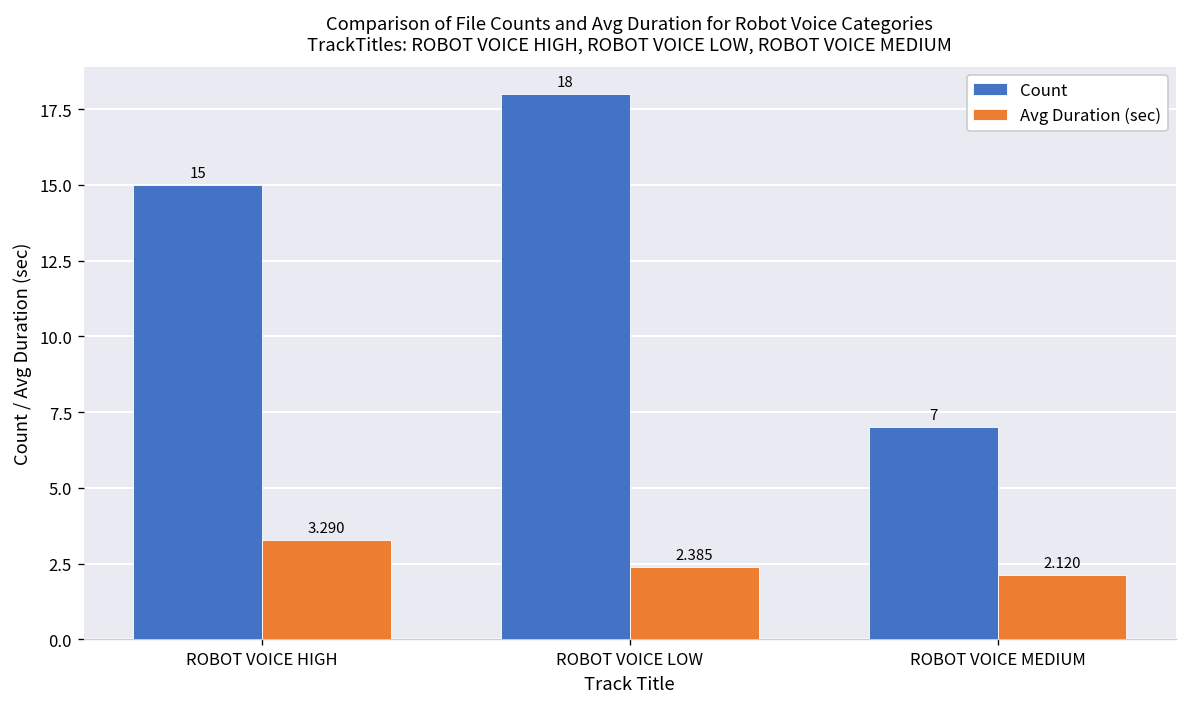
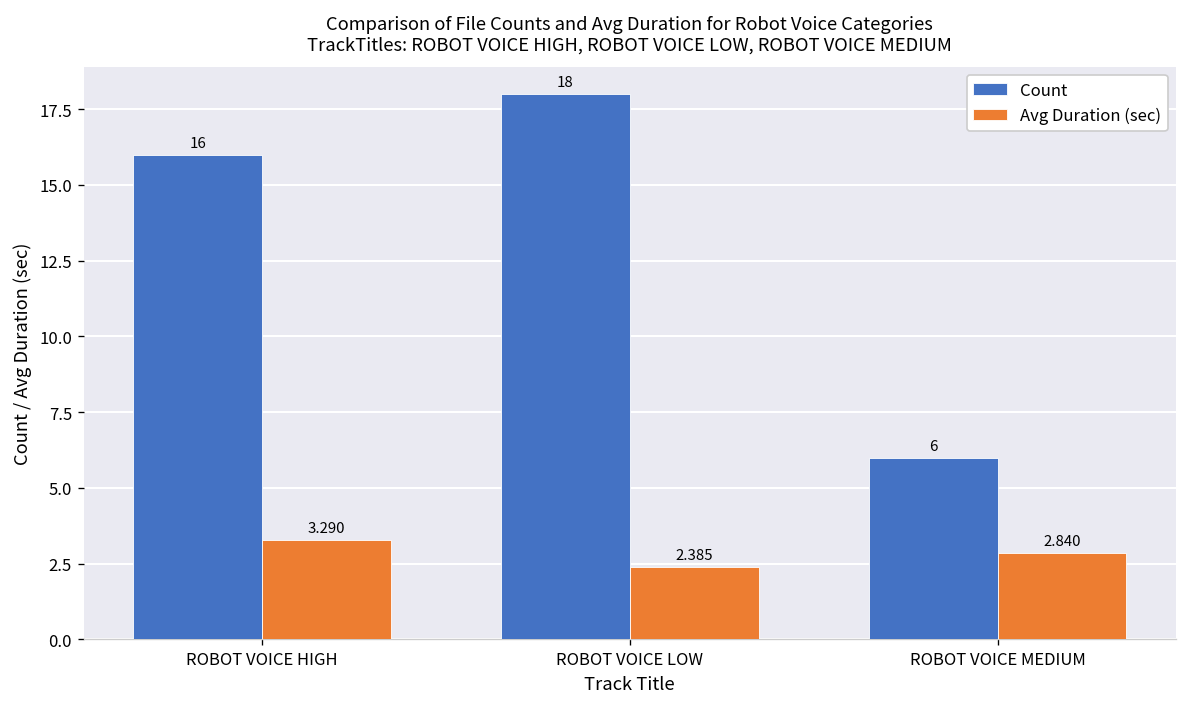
Count, ROBOT VOICE HIGH: 15 -> 16
Count, ROBOT VOICE MEDIUM: 7 -> 6
Avg Duration (sec), ROBOT VOICE MEDIUM: 2.120 -> 2.840
